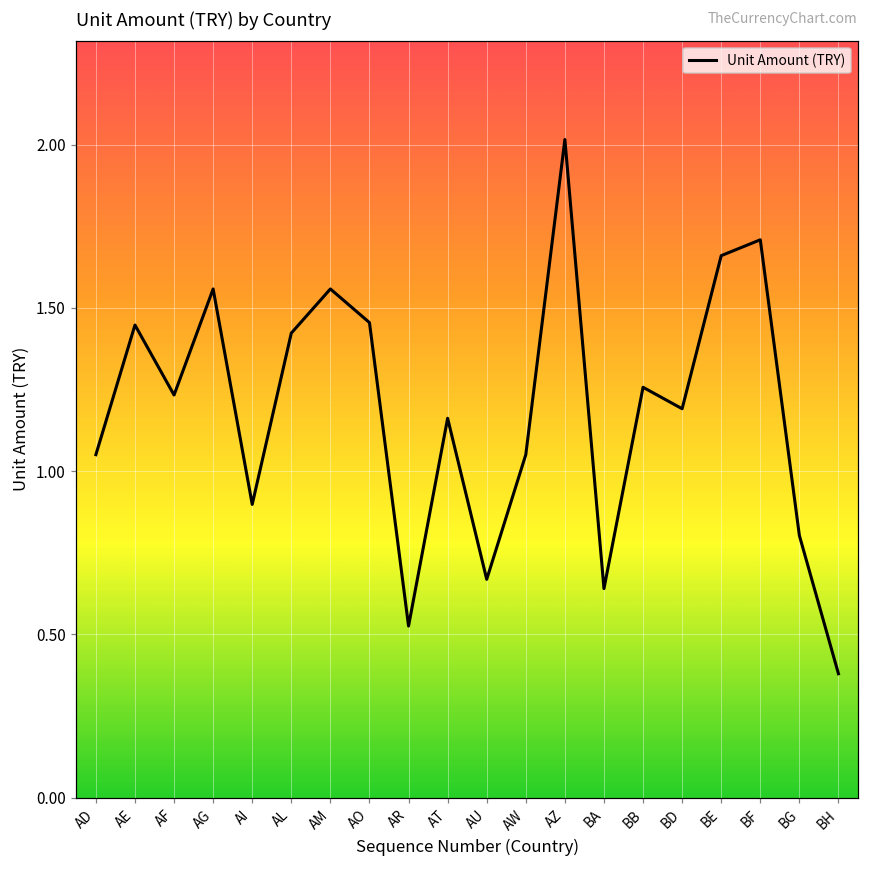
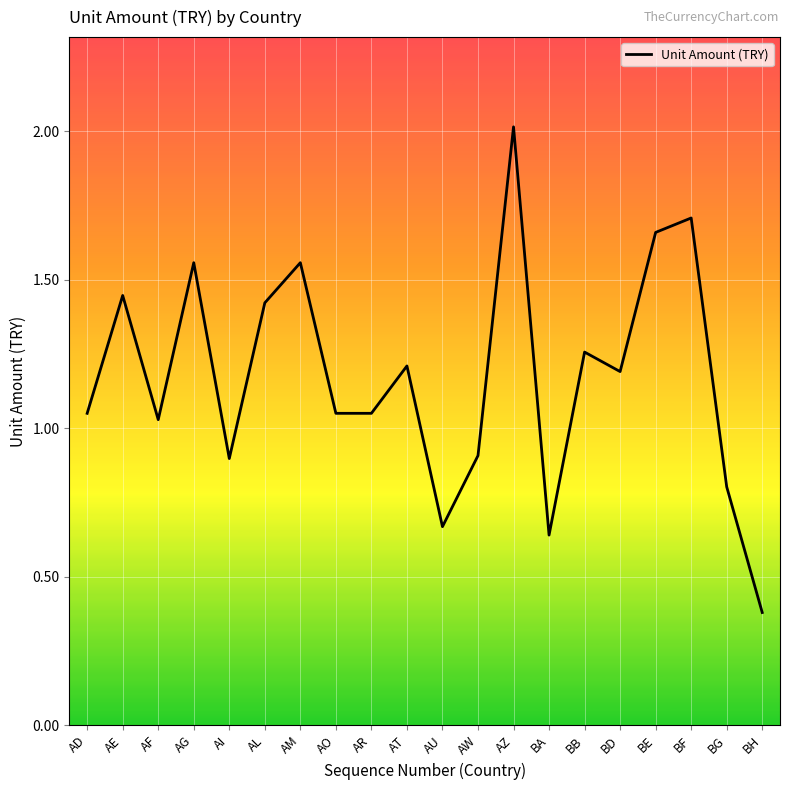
AF: 1.23 -> 1.03
AO: 1.45 -> 1.05
AR: 0.53 -> 1.05
AT: 1.16 -> 1.21
AW: 1.05 -> 0.91
